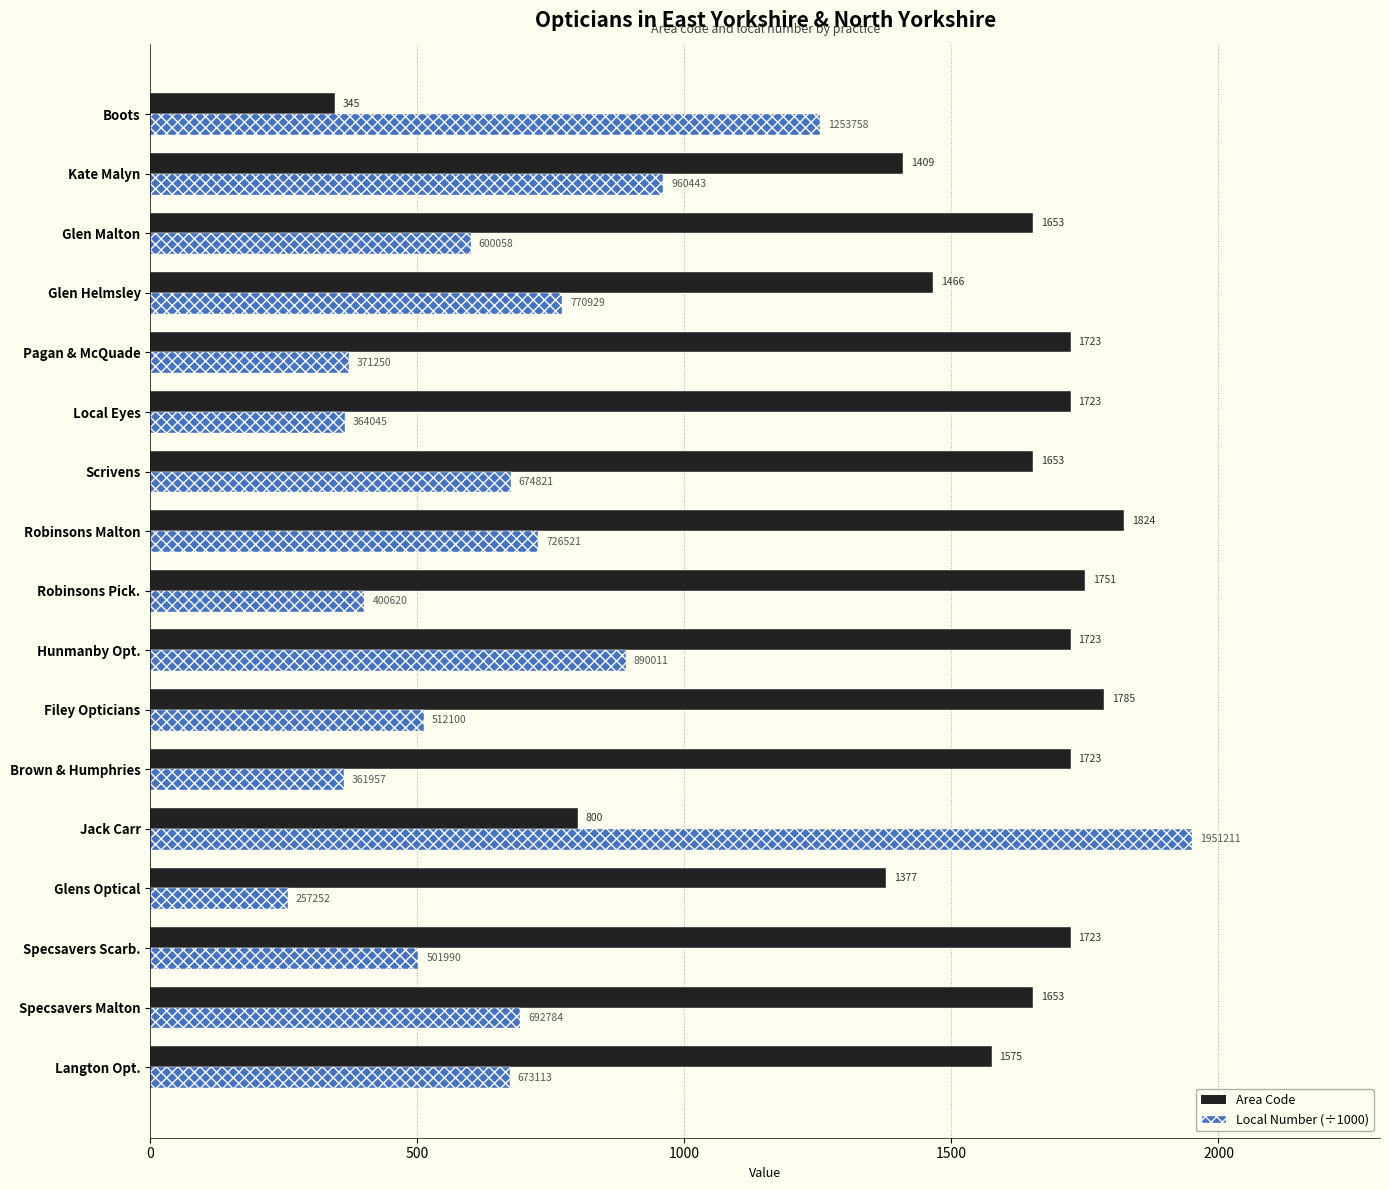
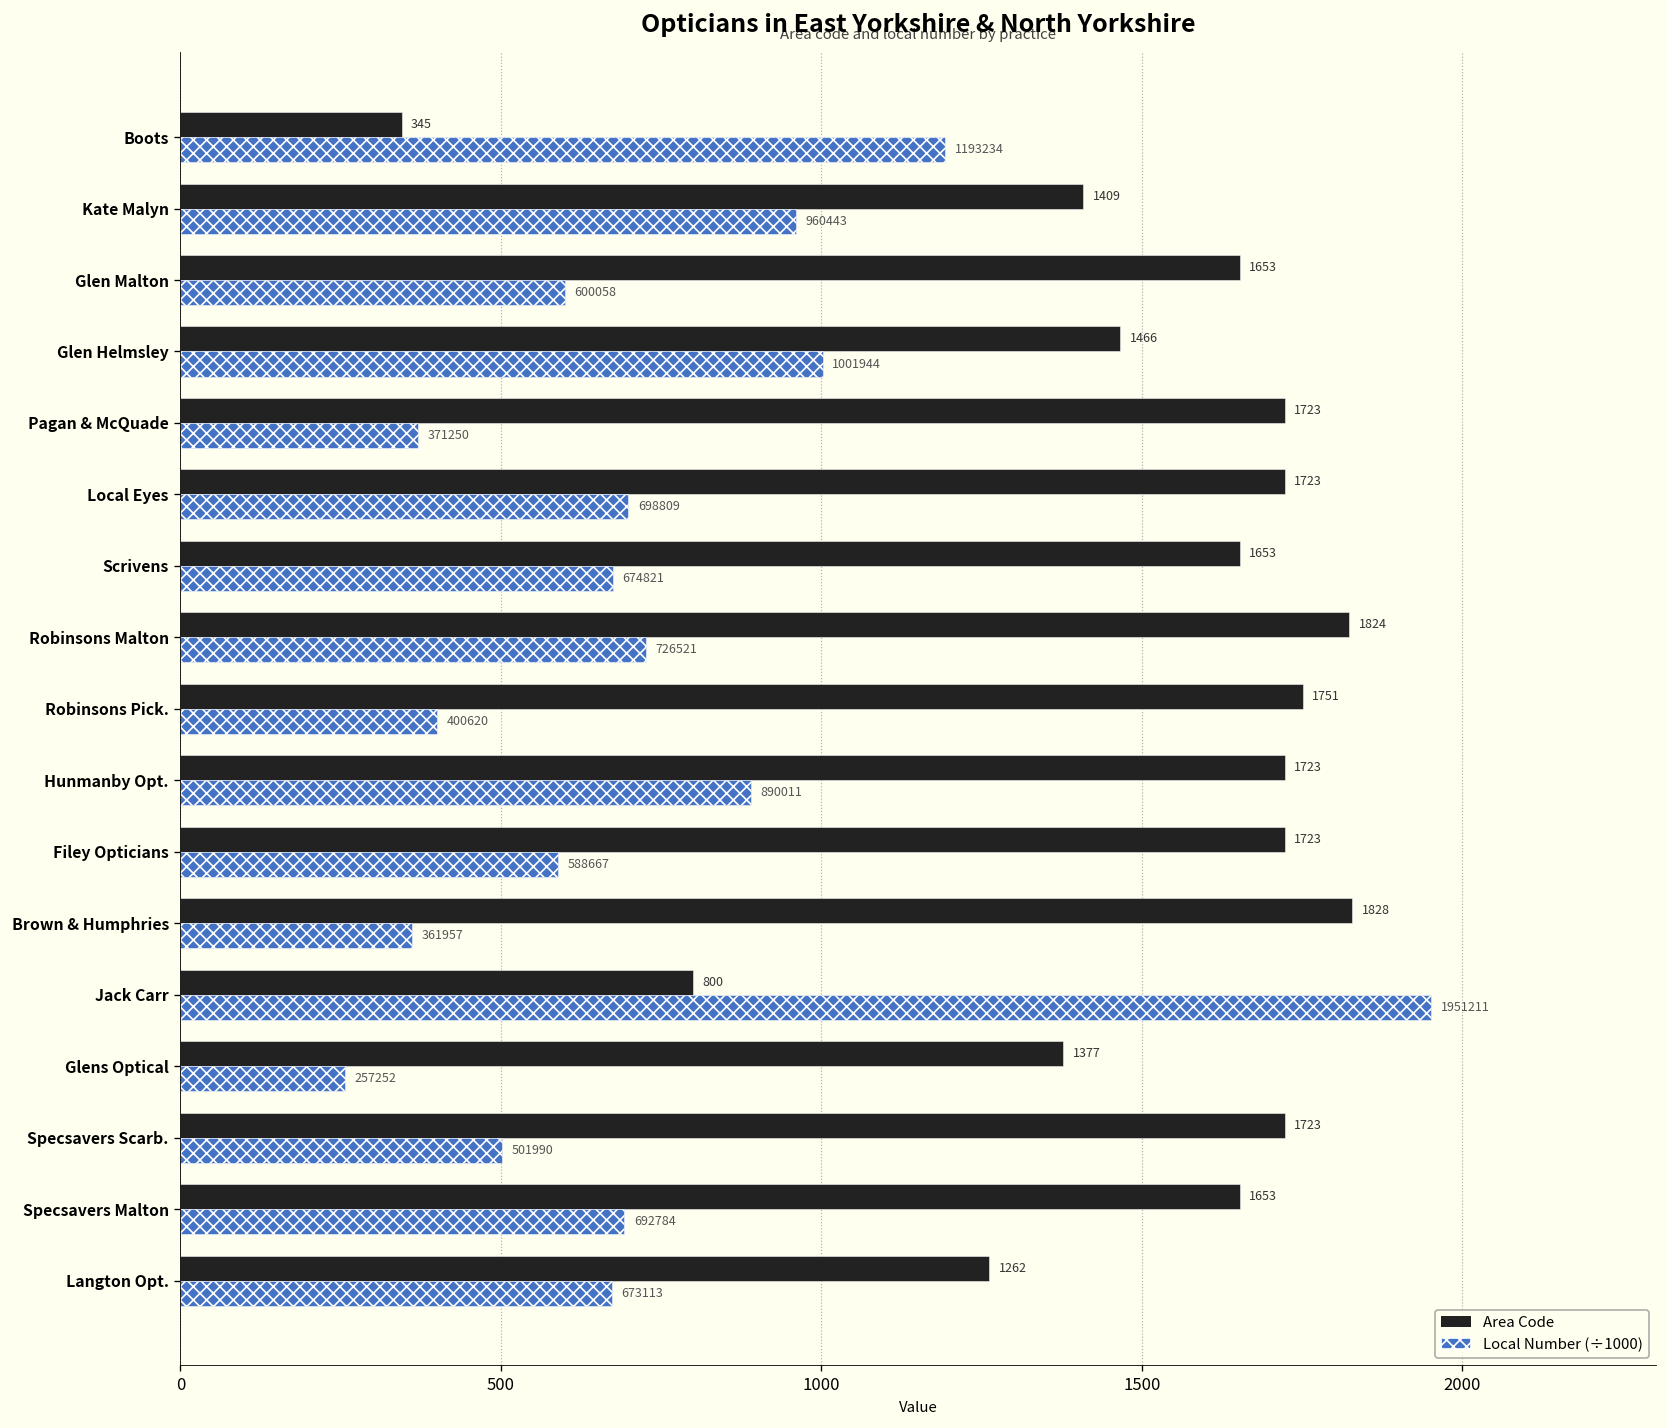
Local Number (÷1000), Boots: 1253758 -> 1193234
Local Number (÷1000), Glen Helmsley: 770929 -> 1001944
Local Number (÷1000), Local Eyes: 364045 -> 698809
Area Code, Filey Opticians: 1785 -> 1723
Local Number (÷1000), Filey Opticians: 512100 -> 588667
Area Code, Brown & Humphries: 1723 -> 1828
Area Code, Langton Opt.: 1575 -> 1262
